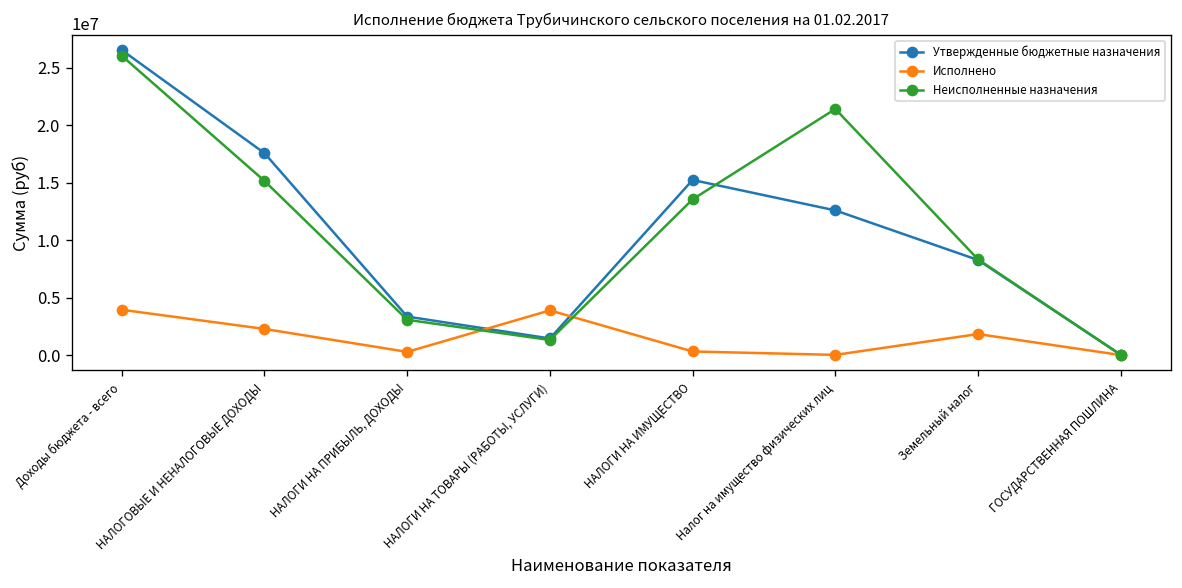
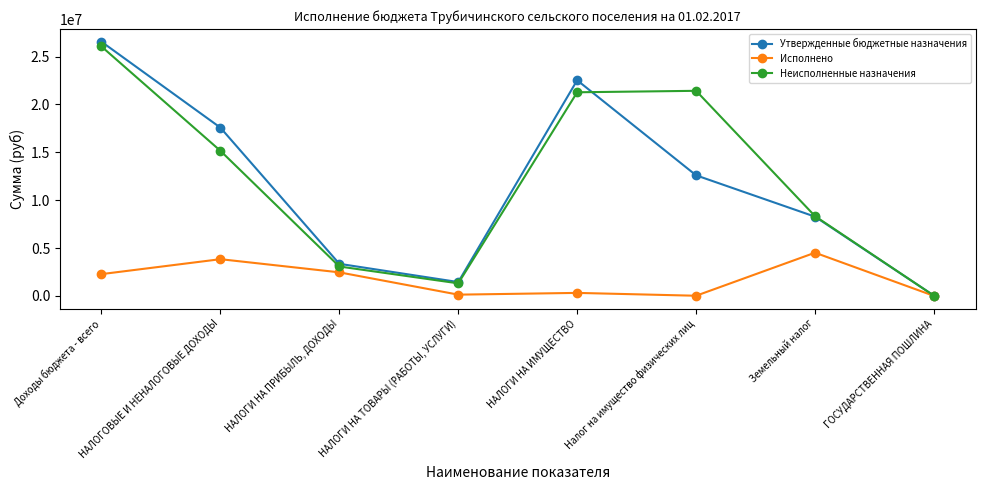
Исполнено, Доходы бюджета - всего: 4000000 -> 2000000
Исполнено, НАЛОГОВЫЕ И НЕНАЛОГОВЫЕ ДОХОДЫ: 2000000 -> 4000000
Исполнено, НАЛОГИ НА ПРИБЫЛЬ, ДОХОДЫ: 0 -> 2000000
Исполнено, НАЛОГИ НА ТОВАРЫ (РАБОТЫ, УСЛУГИ): 4000000 -> 0
Утвержденные бюджетные назначения, НАЛОГИ НА ИМУЩЕСТВО: 15000000 -> 23000000
Неисполненные назначения, НАЛОГИ НА ИМУЩЕСТВО: 14000000 -> 21000000
Исполнено, Земельный налог: 2000000 -> 5000000
